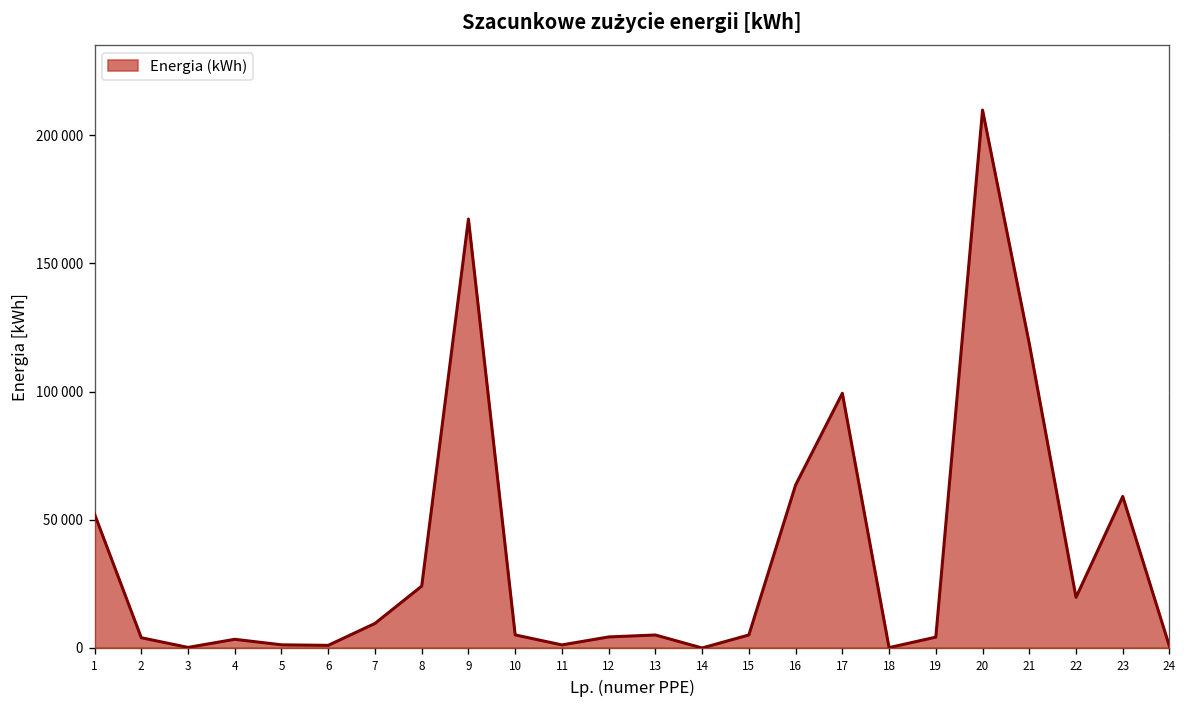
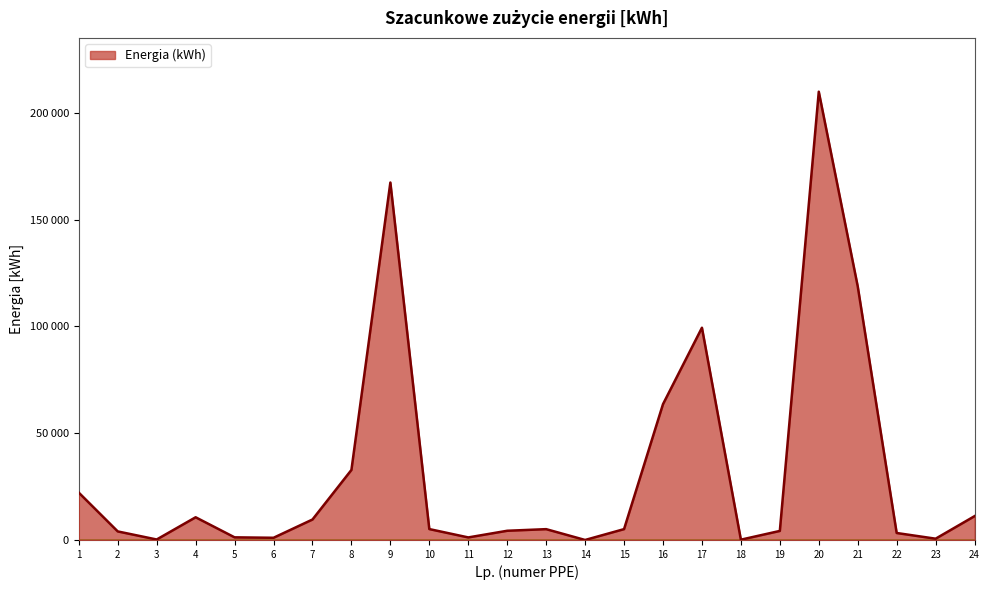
1: 52000 -> 22000
4: 3000 -> 11000
8: 24000 -> 33000
22: 20000 -> 3000
23: 59000 -> 1000
24: 1000 -> 11000
